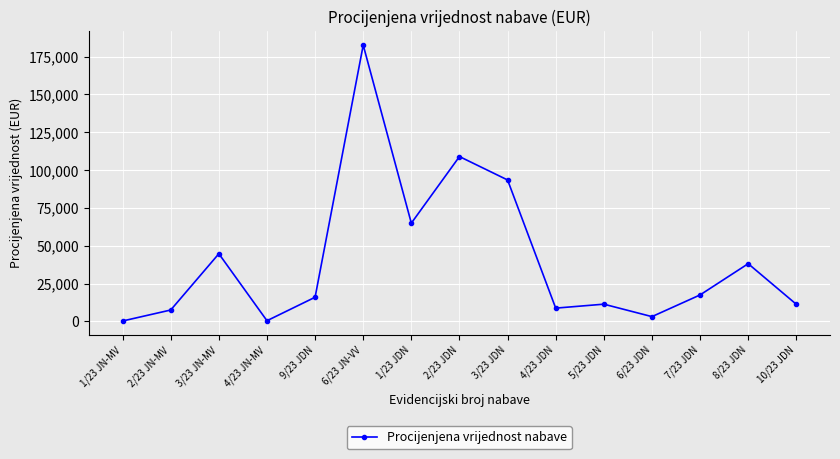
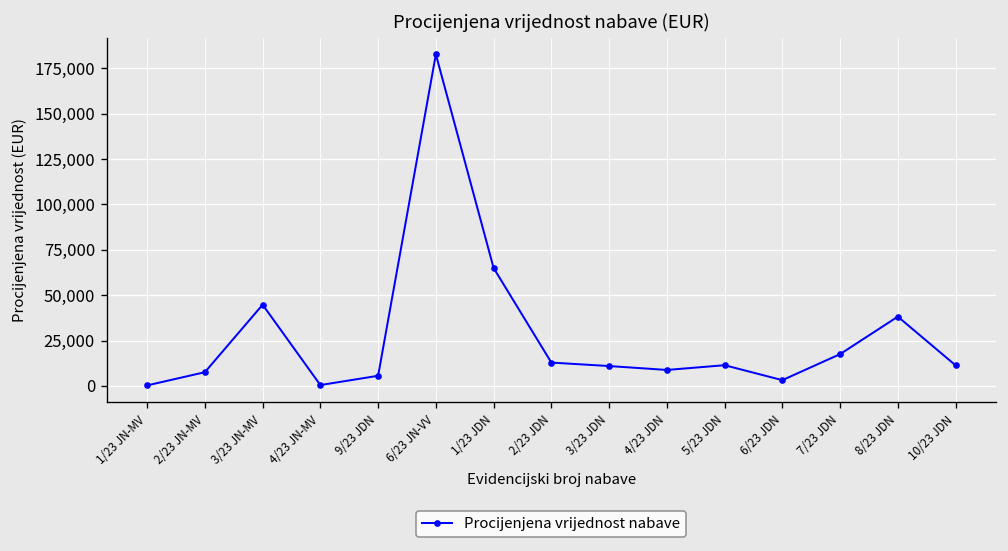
9/23 JDN: 16,000 -> 6,000
2/23 JDN: 109,000 -> 13,000
3/23 JDN: 93,000 -> 11,000
